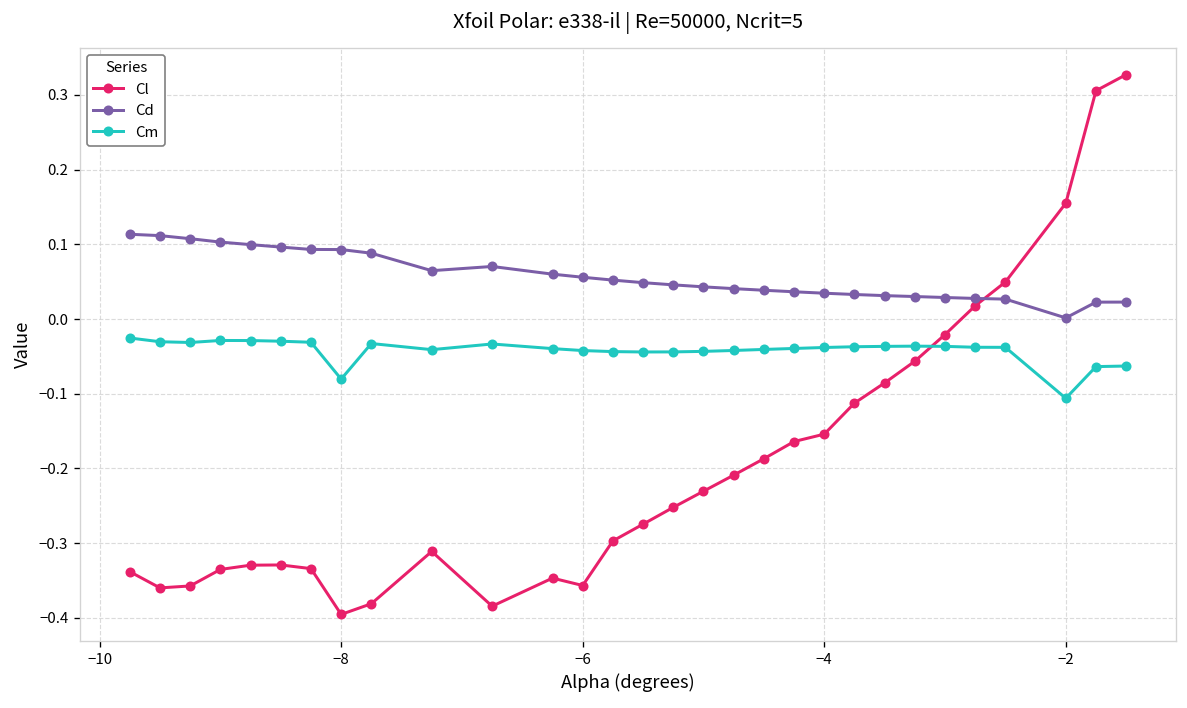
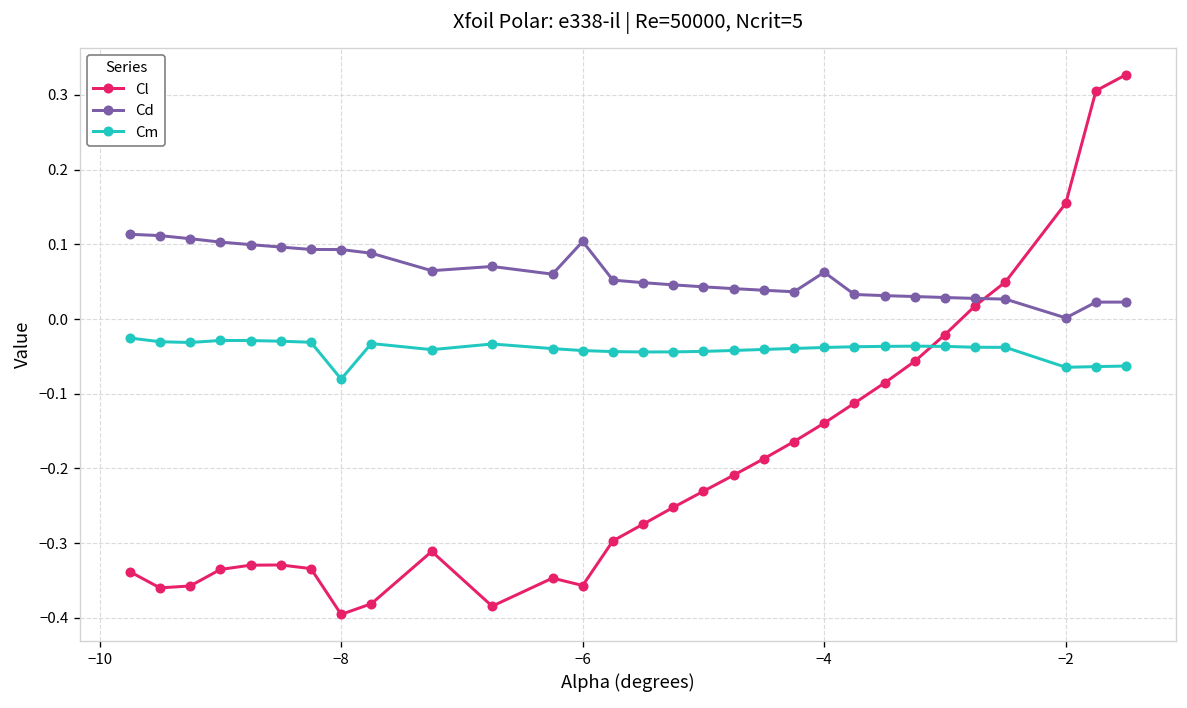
Cd, −6: 0.06 -> 0.10
Cl, −4: -0.15 -> -0.14
Cd, −4: 0.03 -> 0.06
Cm, −2: -0.11 -> -0.06
